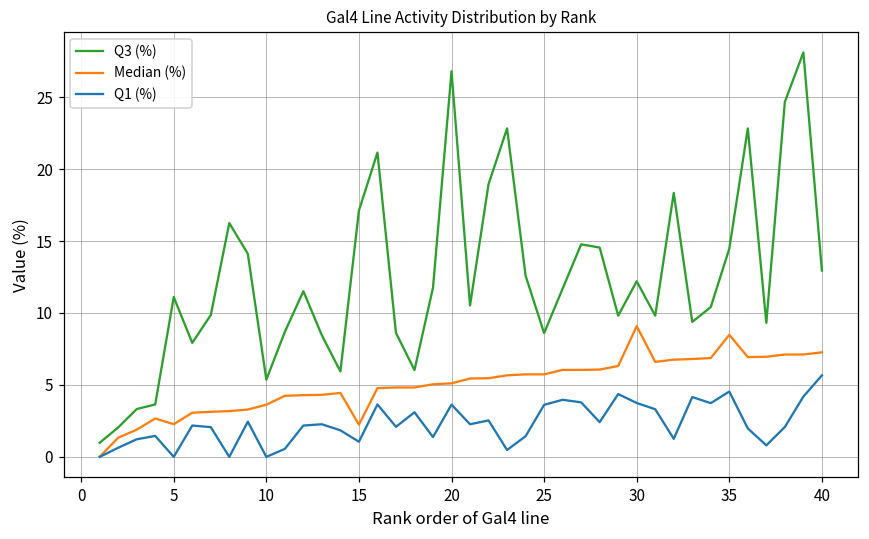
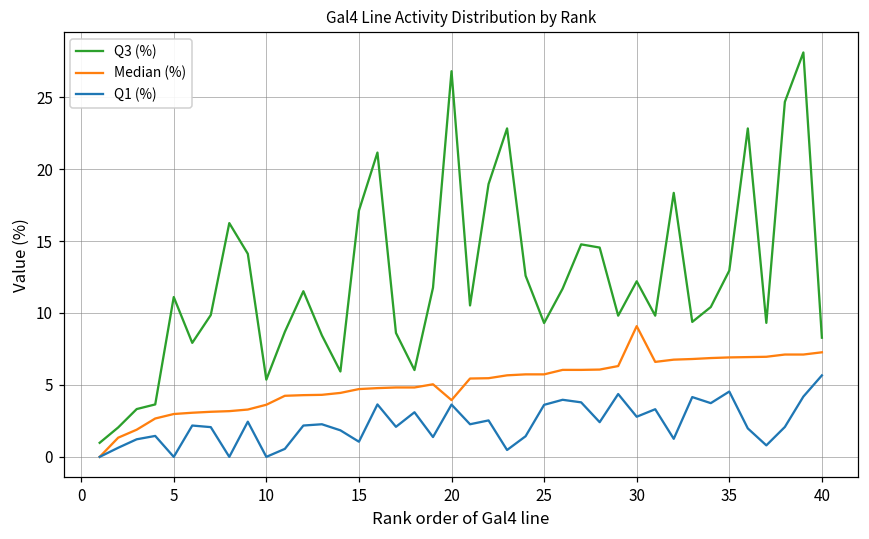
Median (%), 5: 2.3 -> 3.0
Median (%), 15: 2.2 -> 4.7
Median (%), 20: 5.1 -> 3.9
Q3 (%), 25: 8.6 -> 9.3
Q1 (%), 30: 3.7 -> 2.8
Q3 (%), 35: 14.5 -> 12.9
Median (%), 35: 8.5 -> 6.9
Q3 (%), 40: 12.9 -> 8.3
